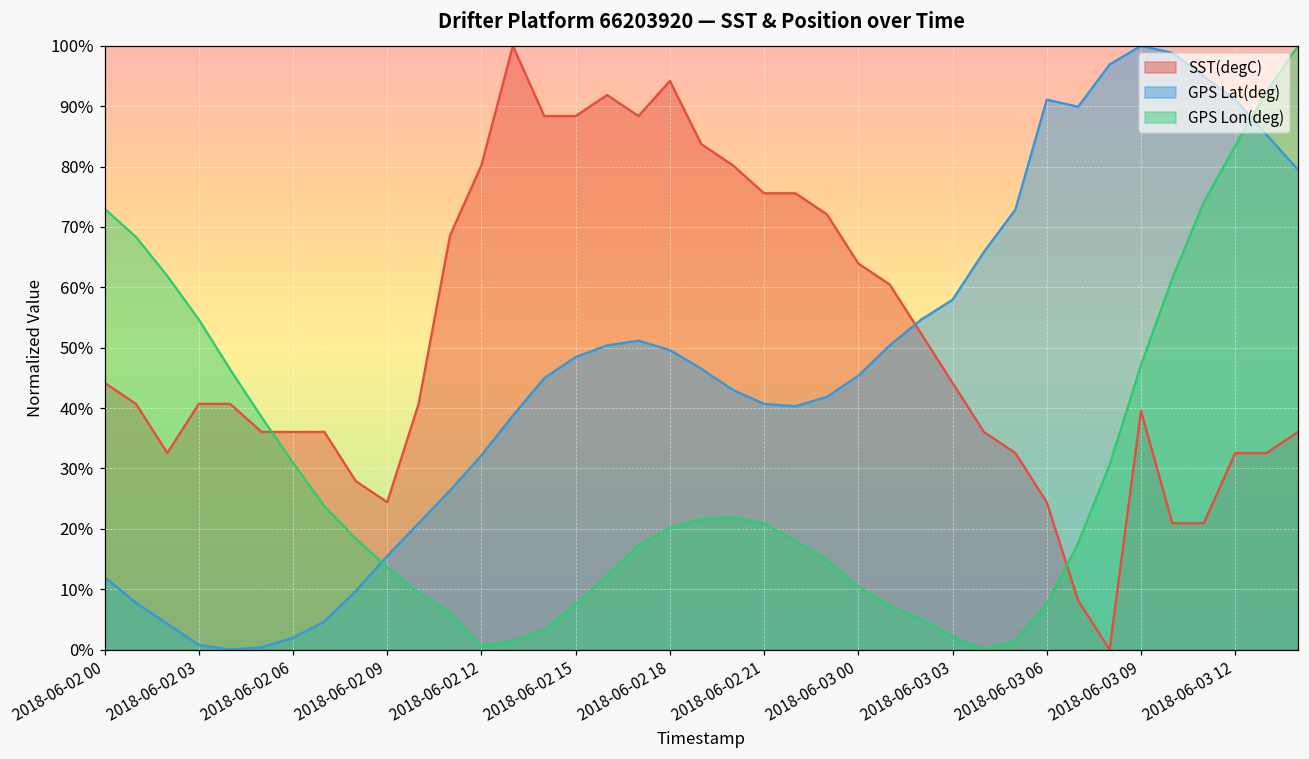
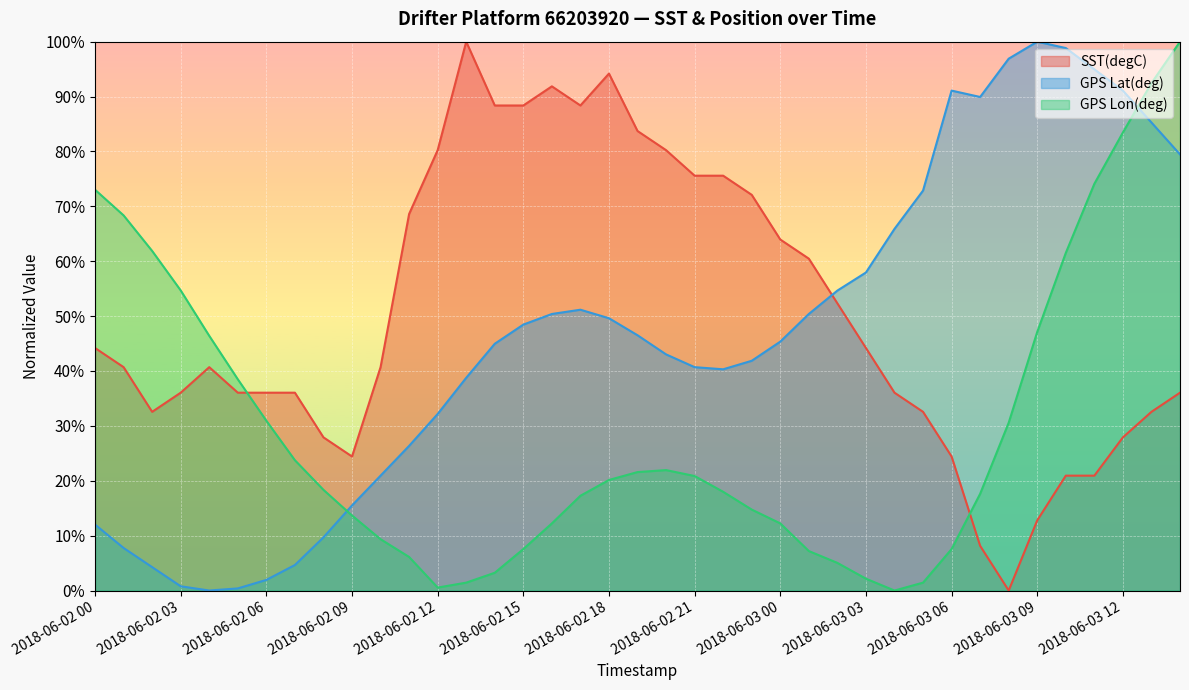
SST(degC), 2018-06-02 03: 41% -> 36%
GPS Lon(deg), 2018-06-03 00: 10% -> 12%
SST(degC), 2018-06-03 09: 40% -> 13%
SST(degC), 2018-06-03 12: 33% -> 28%
